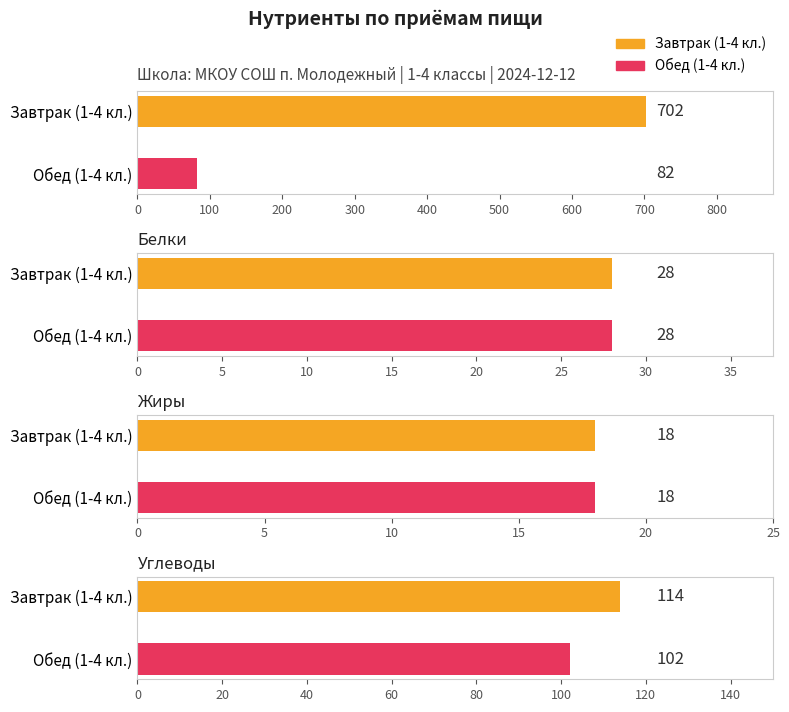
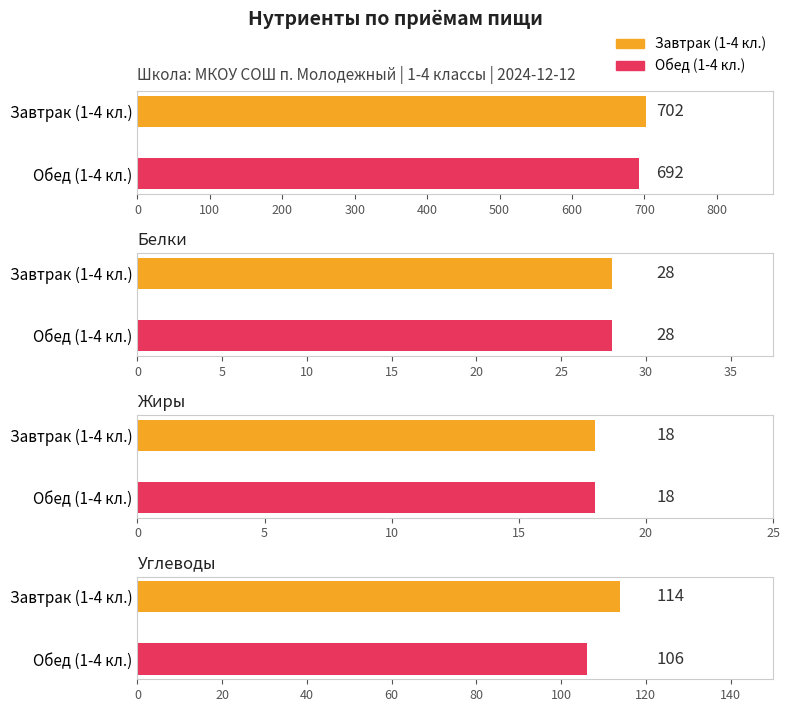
Школа: МКОУ СОШ п. Молодежный | 1-4 классы | 2024-12-12, Обед (1-4 кл.): 82 -> 692
Углеводы, Обед (1-4 кл.): 102 -> 106
